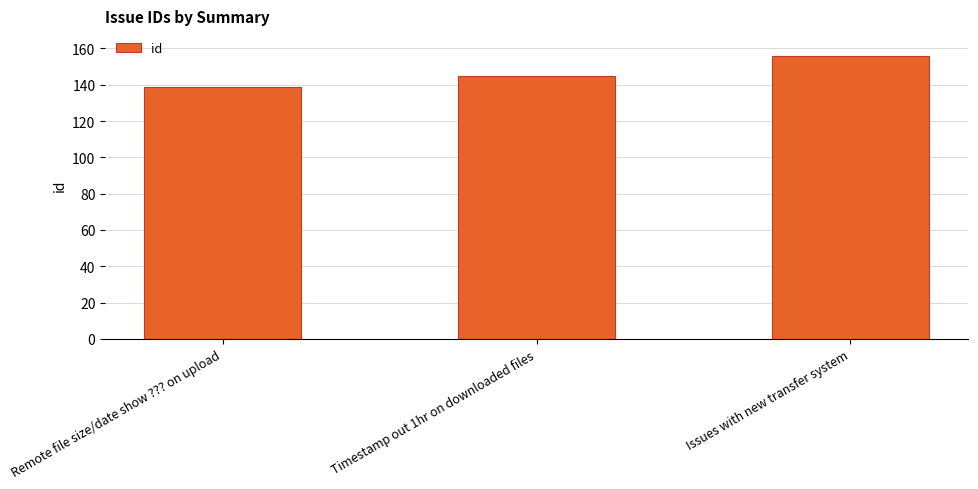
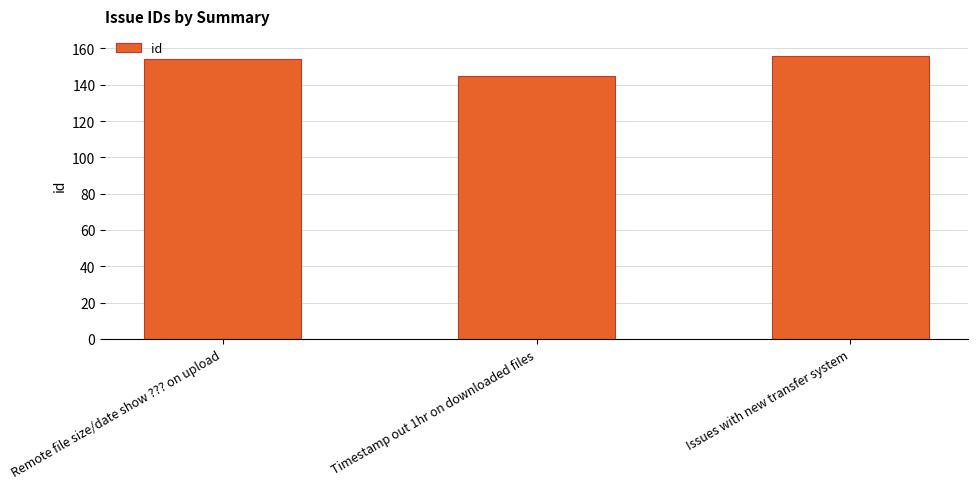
Remote file size/date show ??? on upload: 139 -> 154
